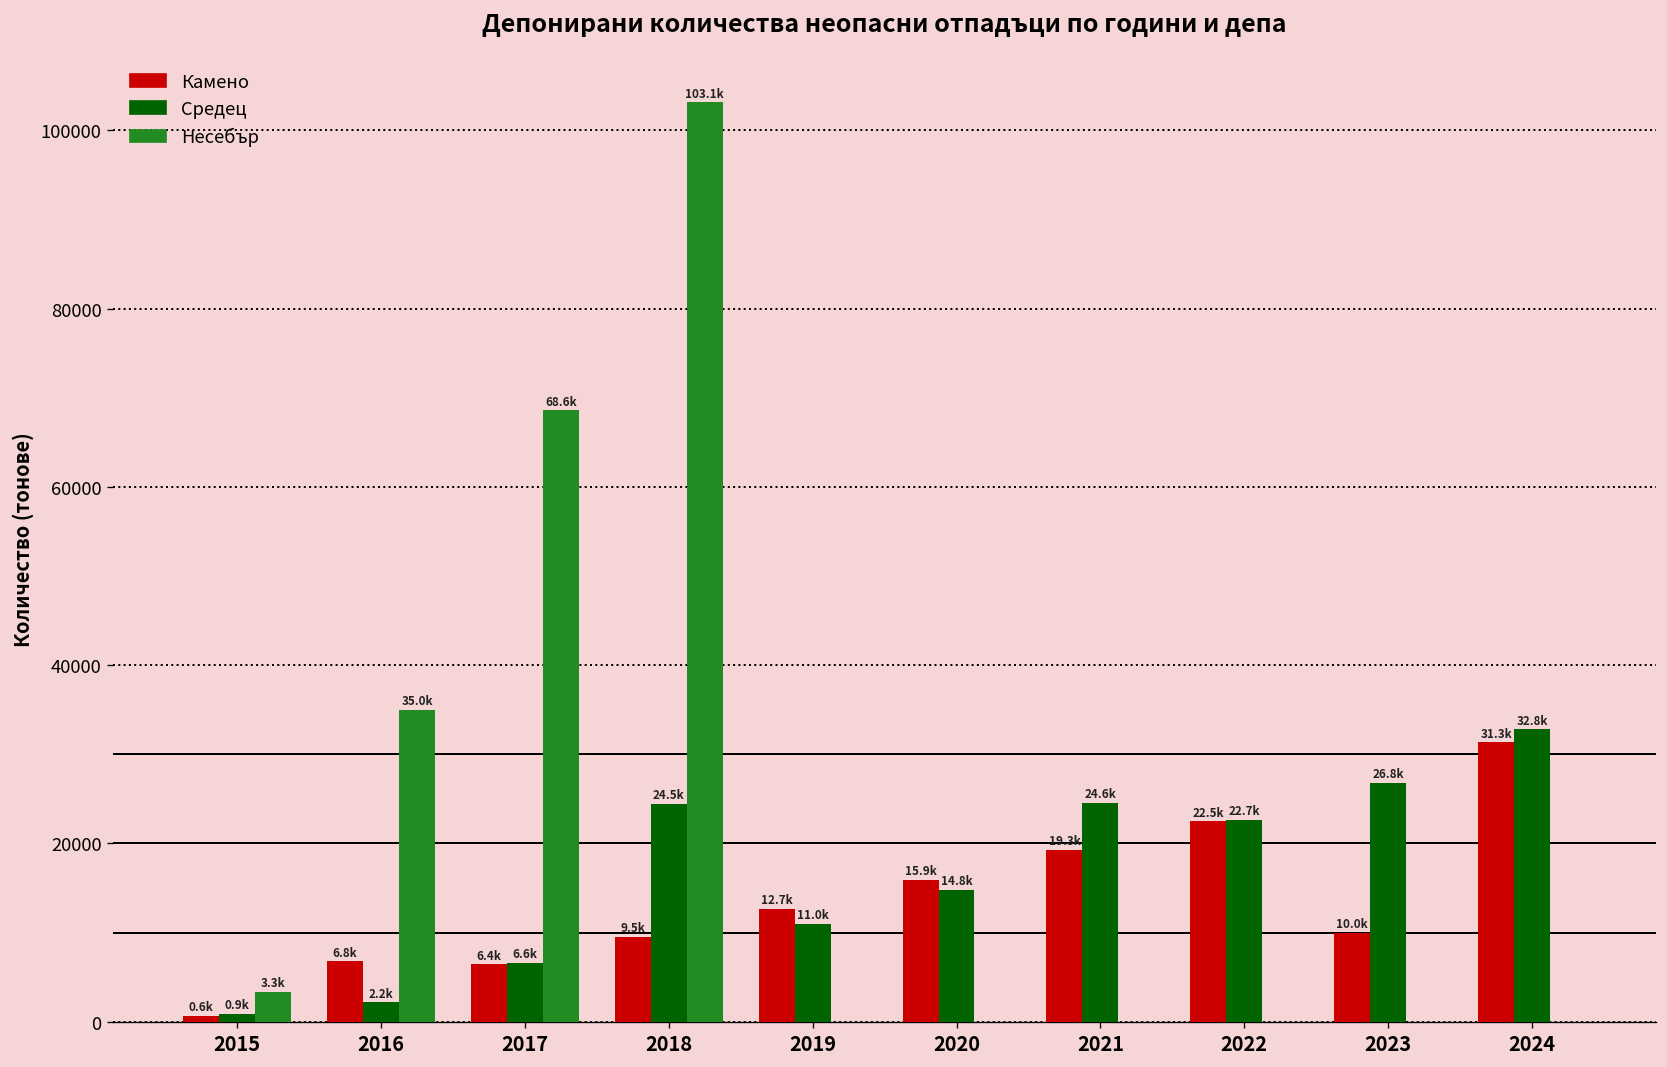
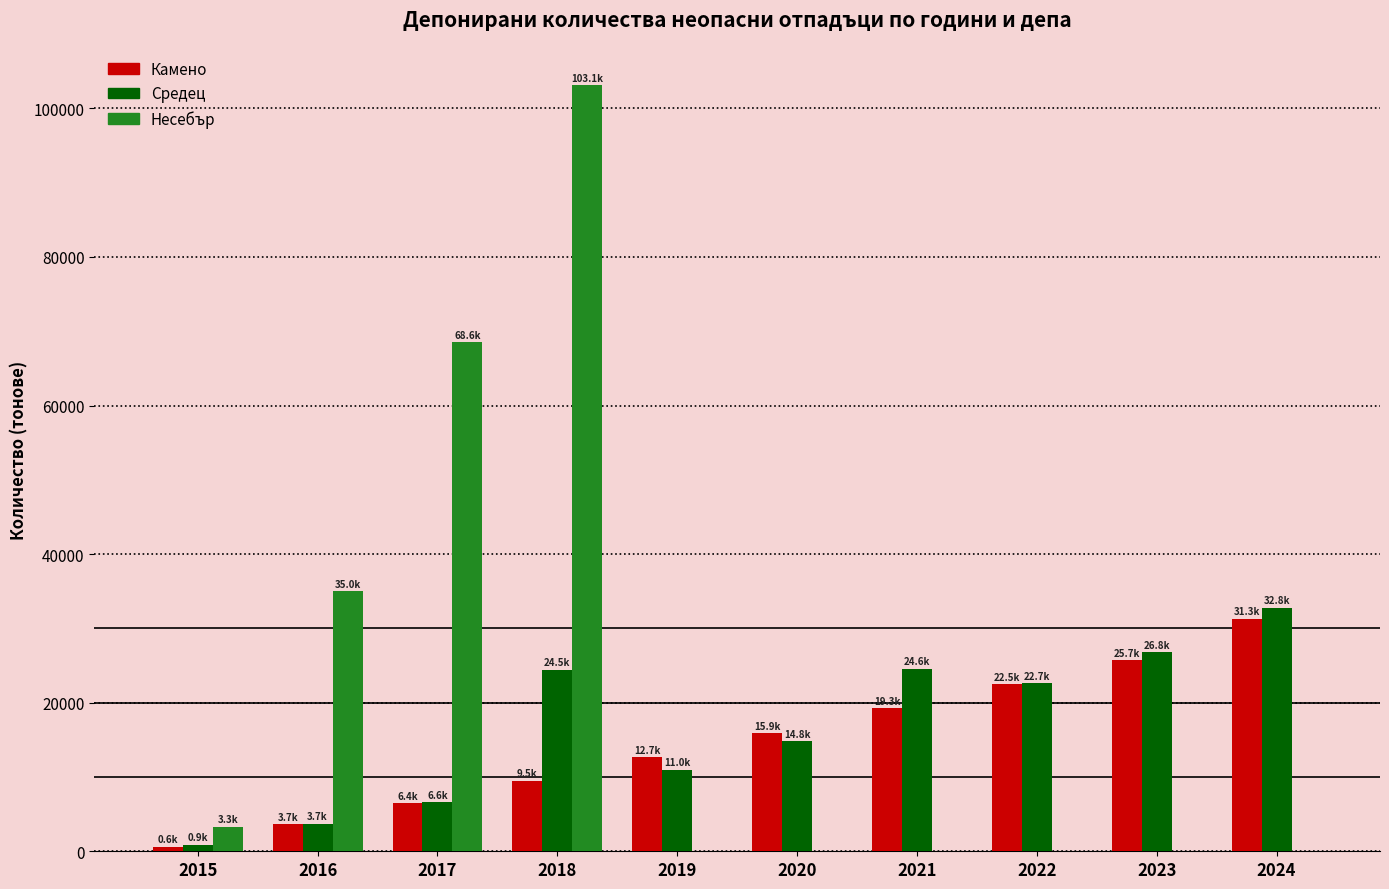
Камено, 2016: 6.8k -> 3.7k
Средец, 2016: 2.2k -> 3.7k
Камено, 2023: 10.0k -> 25.7k
